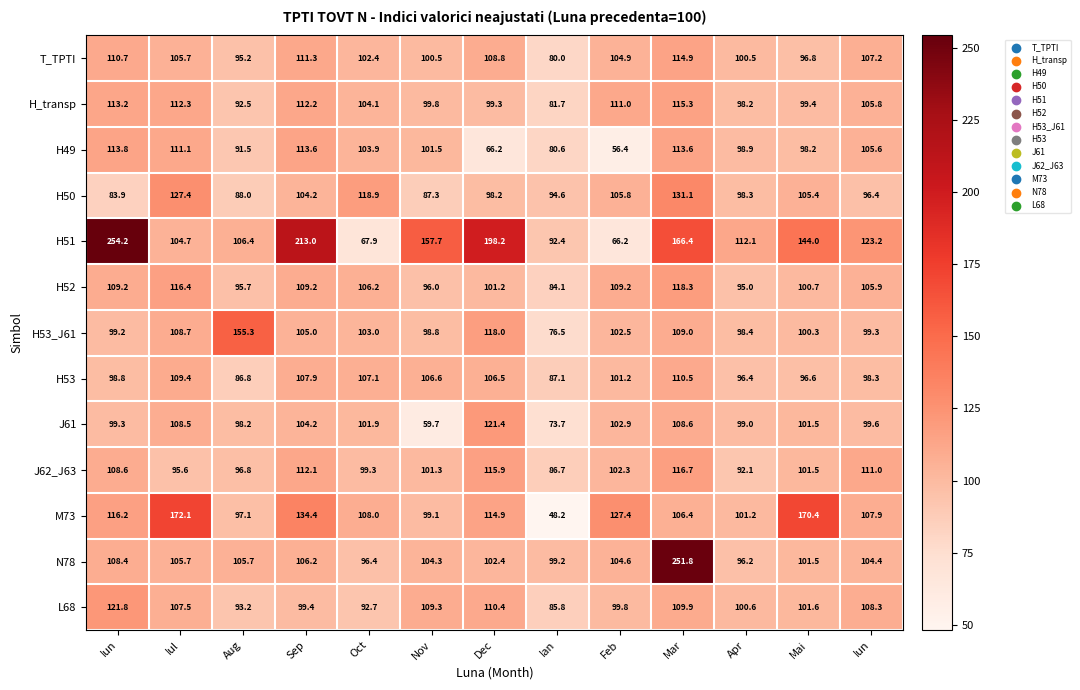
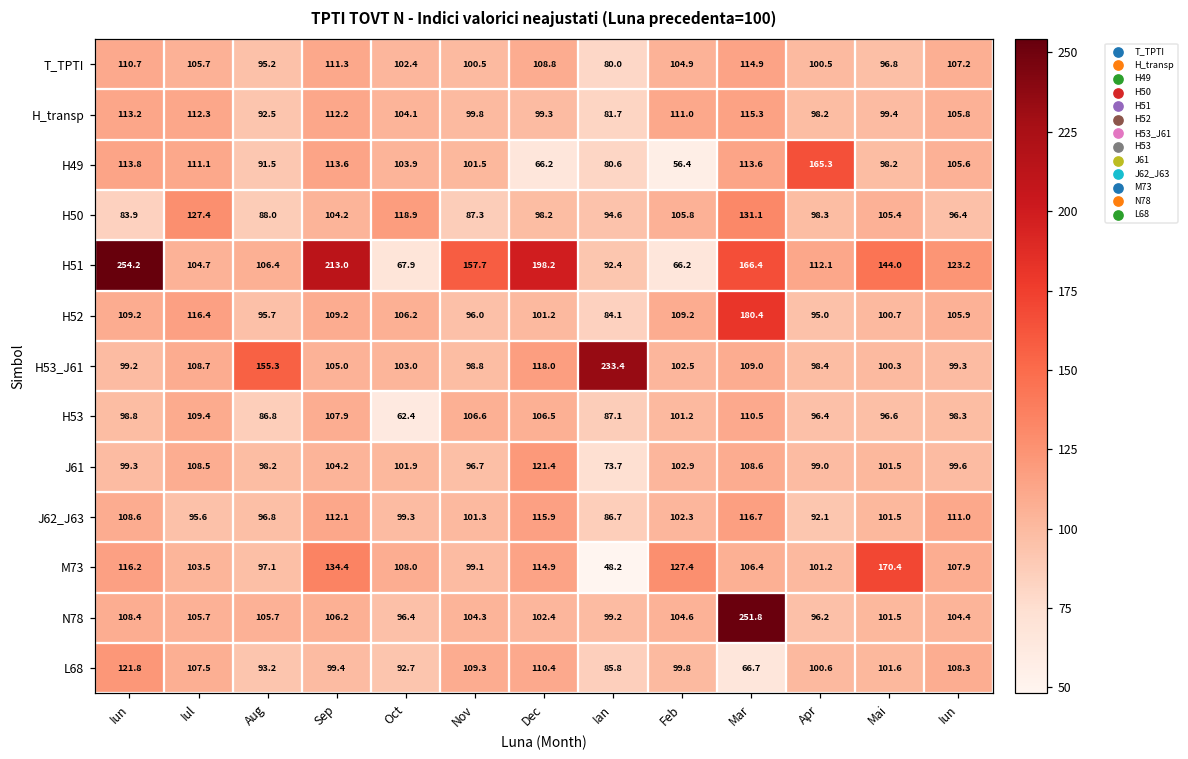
H49, Apr: 98.9 -> 165.3
H52, Mar: 118.3 -> 180.4
H53_J61, Ian: 76.5 -> 233.4
H53, Oct: 107.1 -> 62.4
J61, Nov: 59.7 -> 96.7
M73, Iul: 172.1 -> 103.5
L68, Mar: 109.9 -> 66.7
